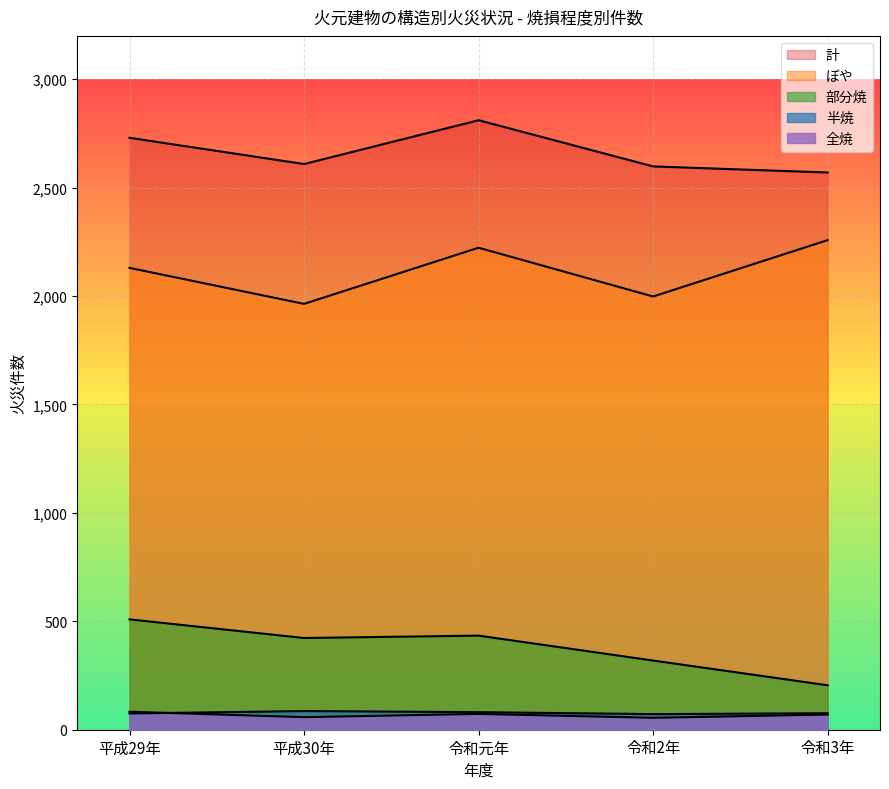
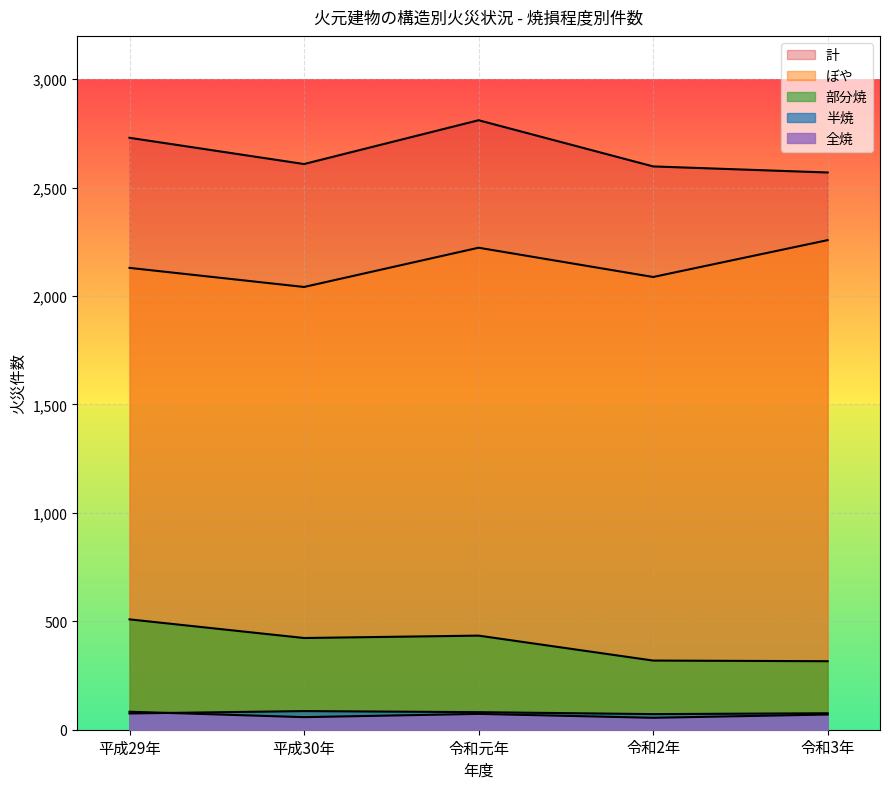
ぼや, 平成30年: 1,960 -> 2,040
ぼや, 令和2年: 2,000 -> 2,090
部分焼, 令和3年: 210 -> 320
